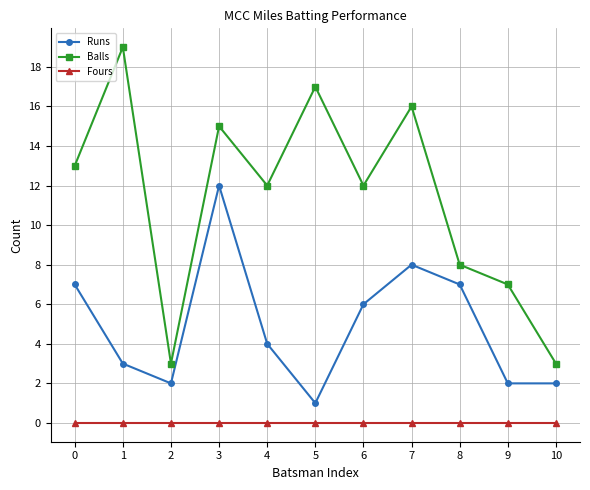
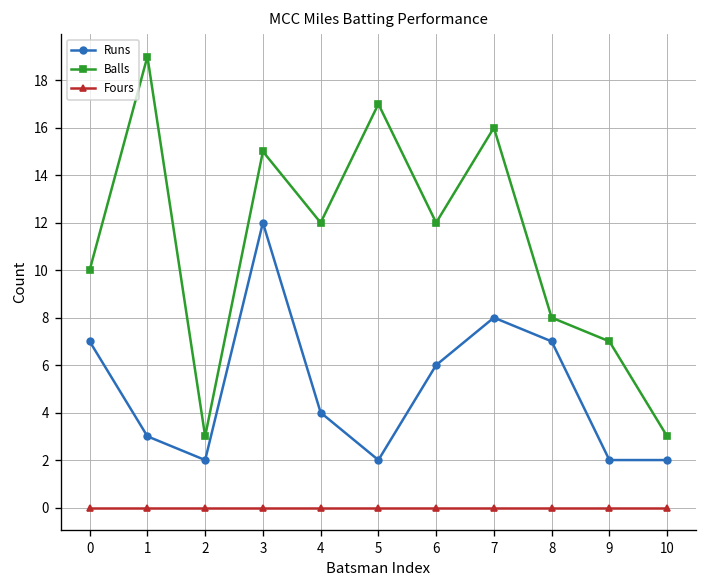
Balls, 0: 13 -> 10
Runs, 5: 1 -> 2
